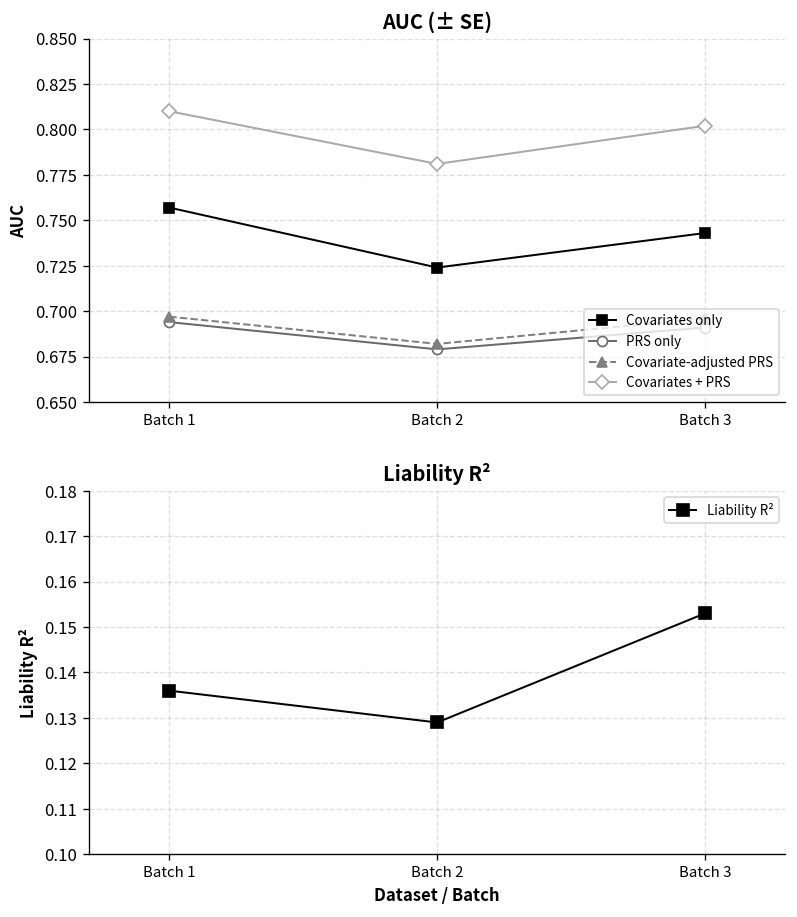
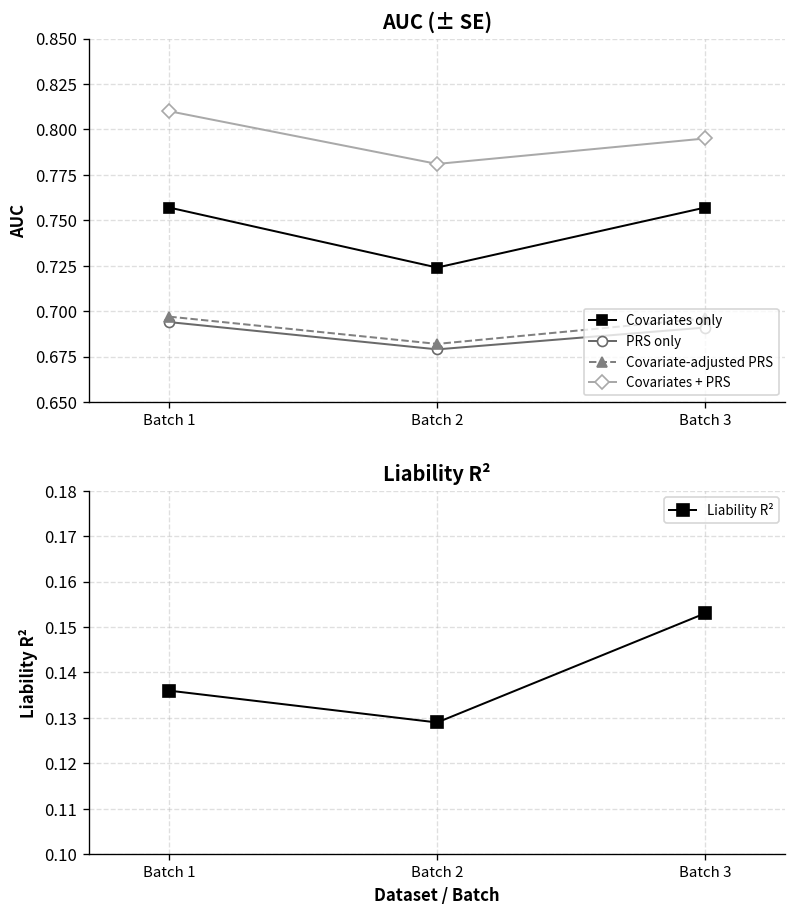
AUC (± SE), Covariates only, Batch 3: 0.743 -> 0.757
AUC (± SE), Covariates + PRS, Batch 3: 0.802 -> 0.795
